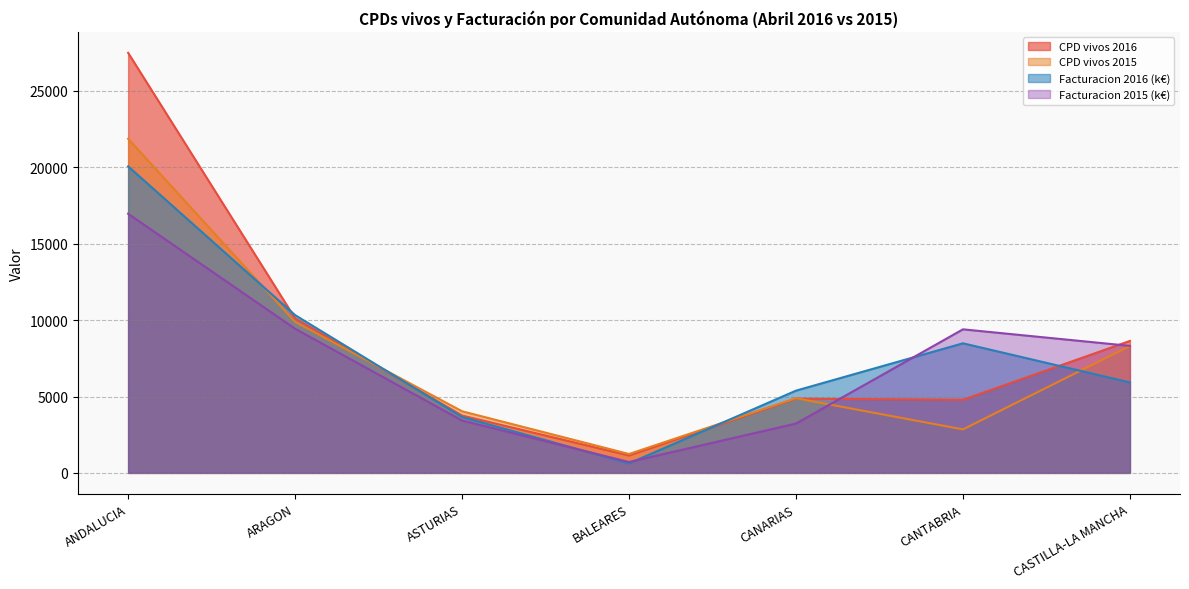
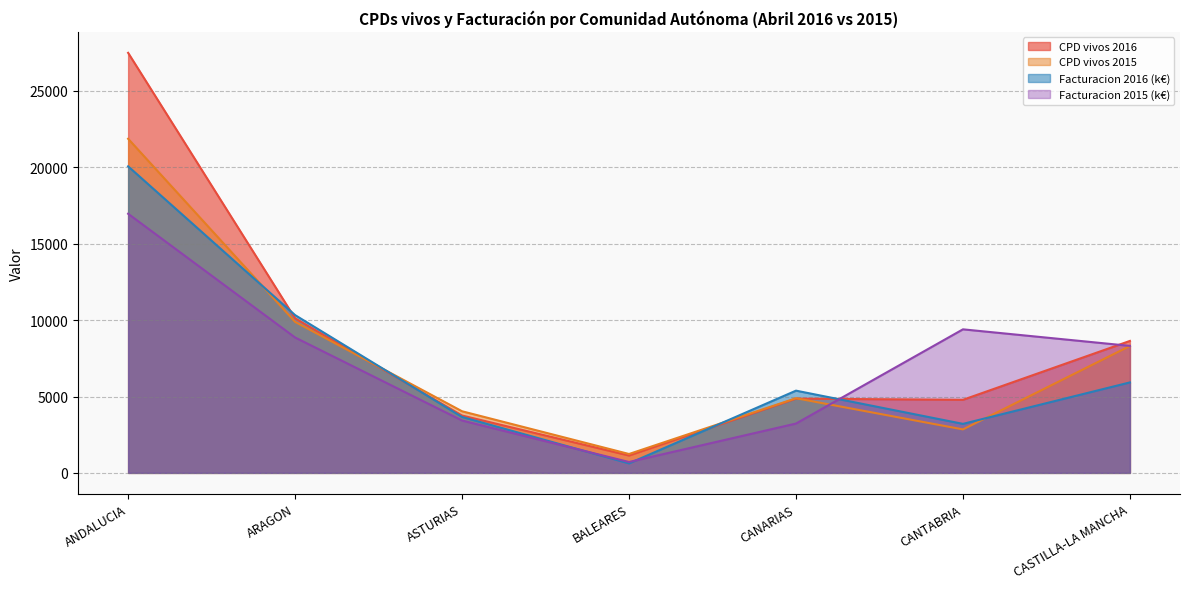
Facturacion 2015 (k€), ARAGON: 9400 -> 8900
Facturacion 2016 (k€), CANTABRIA: 8500 -> 3200
